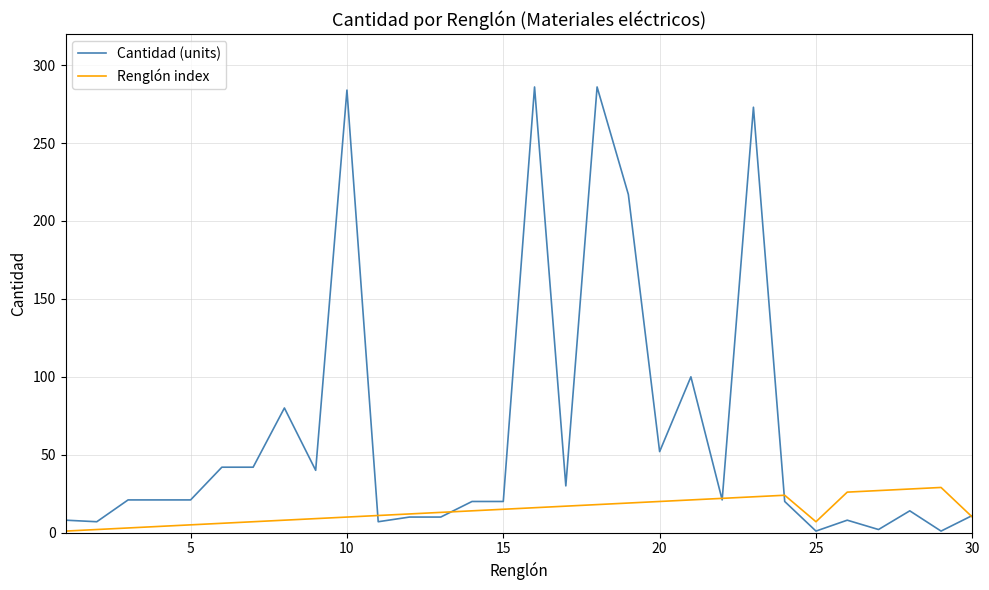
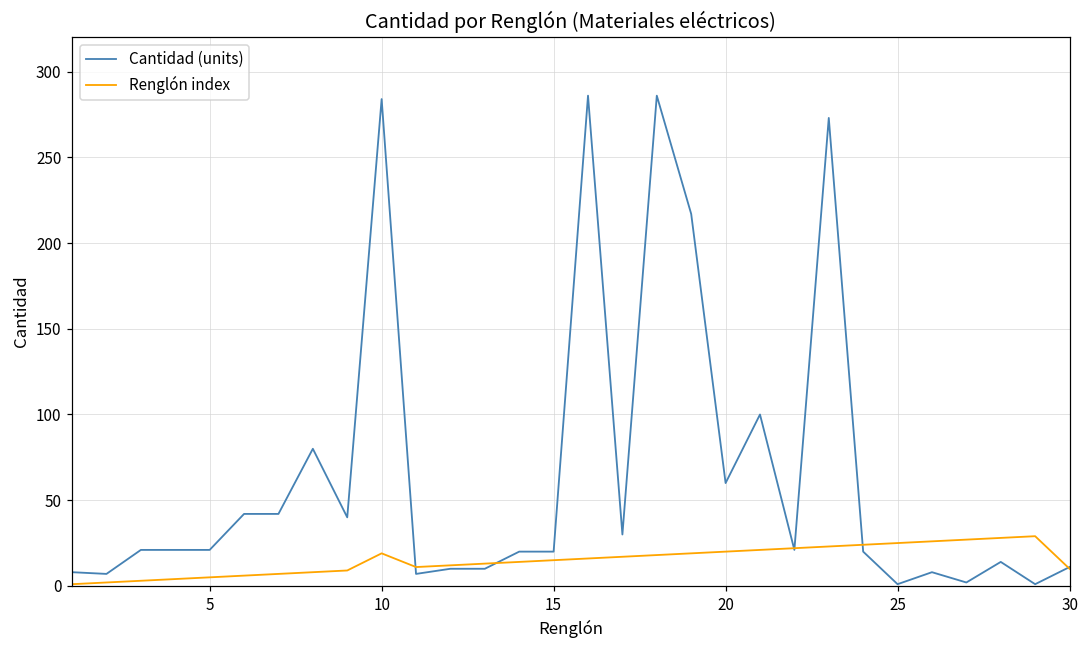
Renglón index, 10: 10 -> 19
Cantidad (units), 20: 52 -> 60
Renglón index, 25: 7 -> 25
